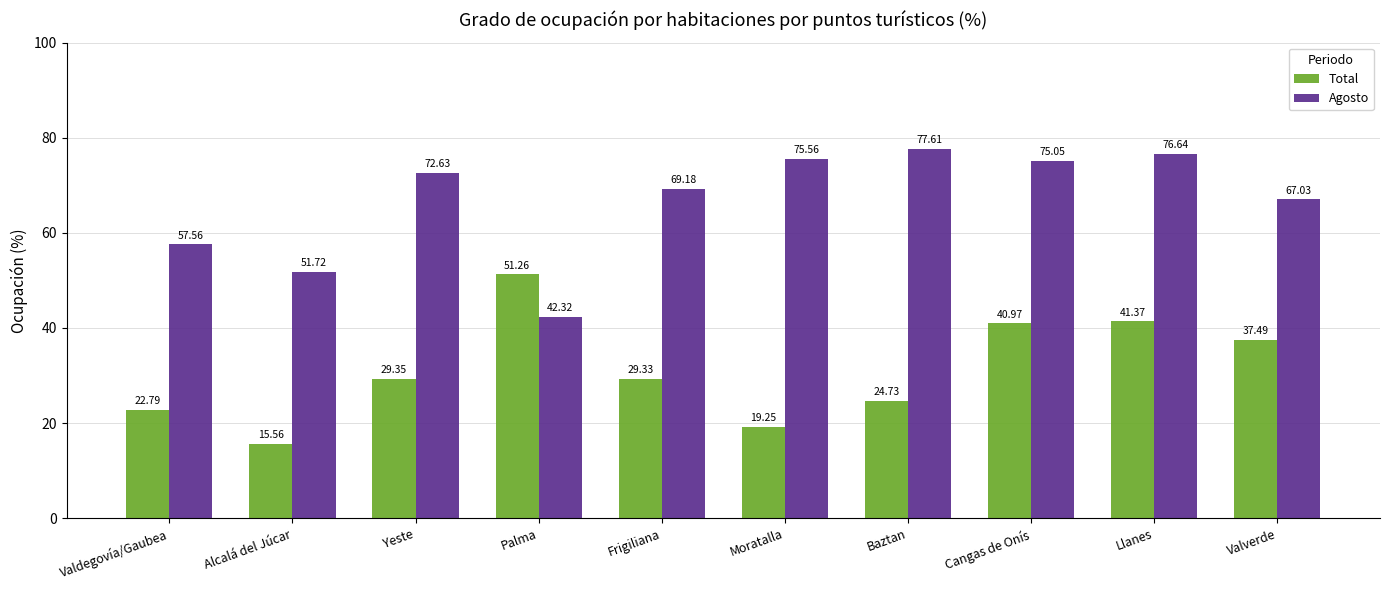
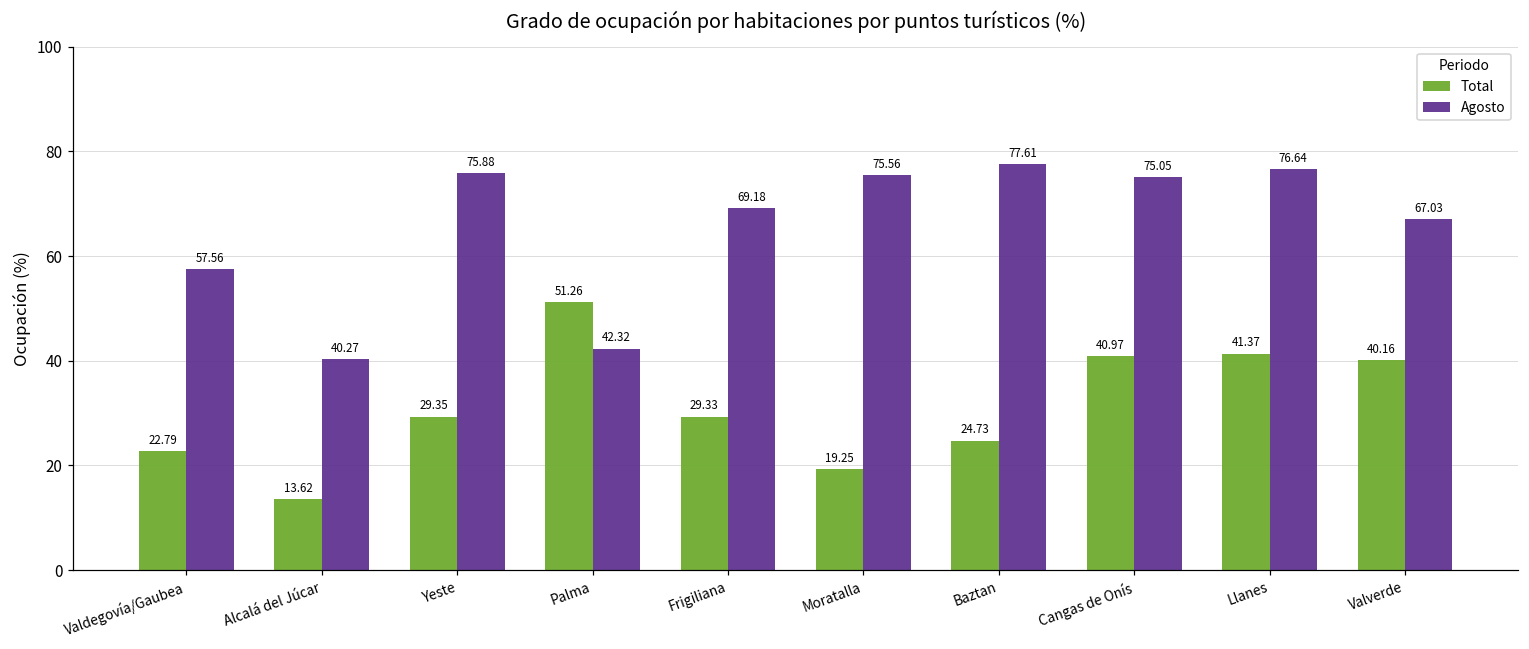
Total, Alcalá del Júcar: 15.56 -> 13.62
Agosto, Alcalá del Júcar: 51.72 -> 40.27
Agosto, Yeste: 72.63 -> 75.88
Total, Valverde: 37.49 -> 40.16
